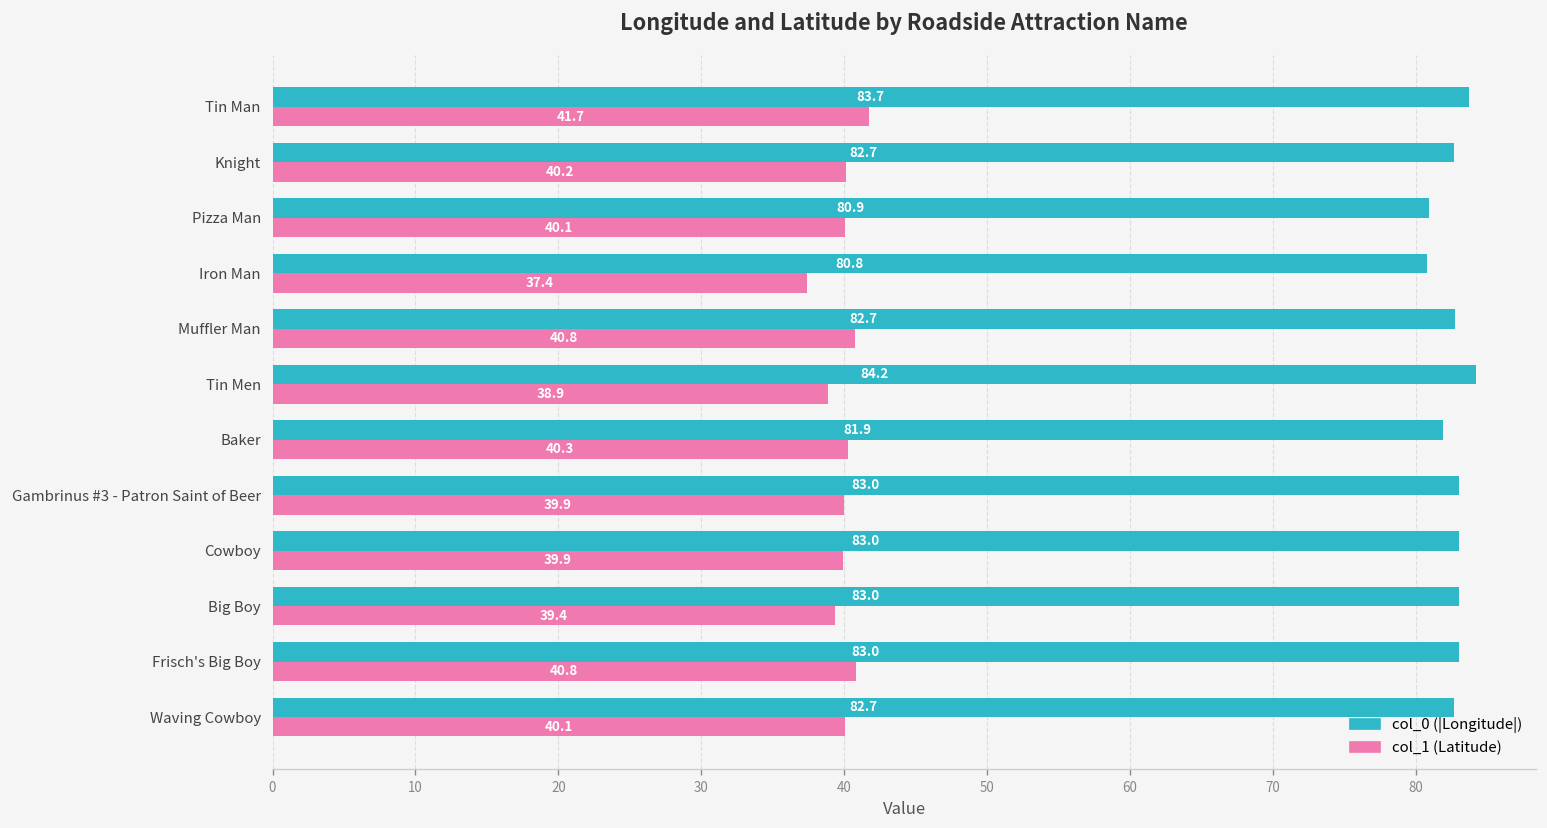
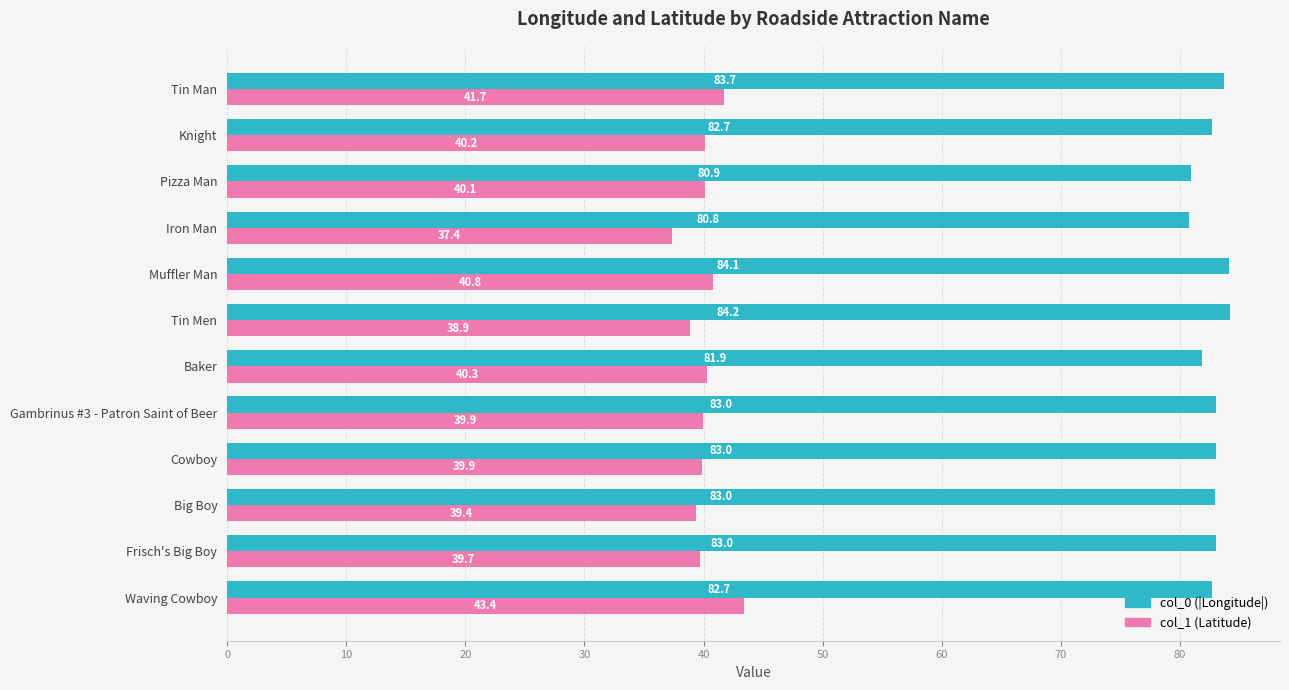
col_0 (|Longitude|), Muffler Man: 82.7 -> 84.1
col_1 (Latitude), Frisch's Big Boy: 40.8 -> 39.7
col_1 (Latitude), Waving Cowboy: 40.1 -> 43.4
